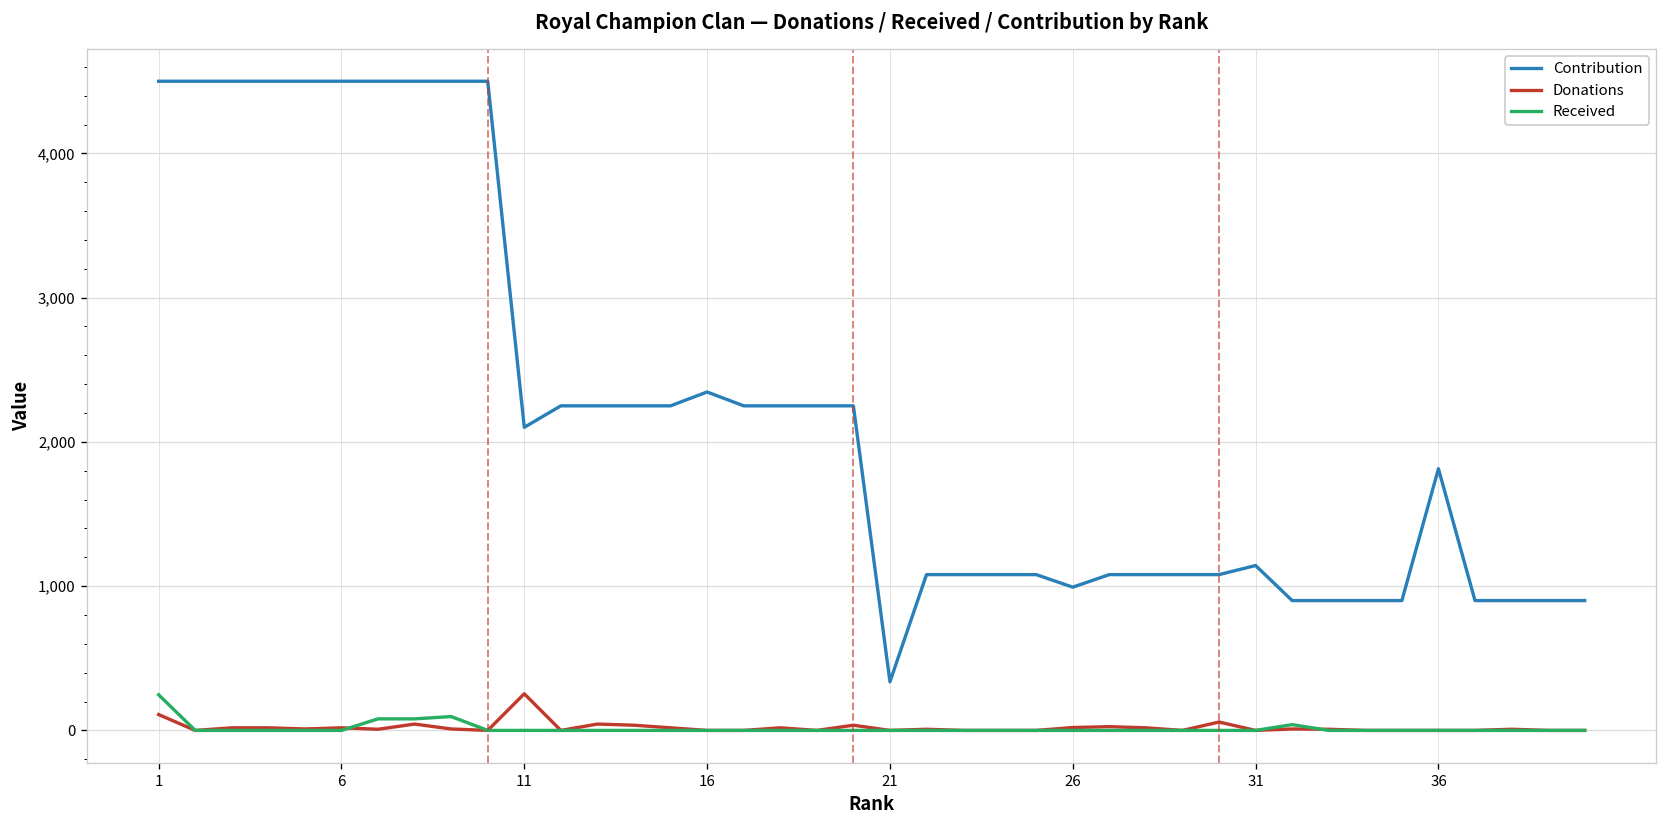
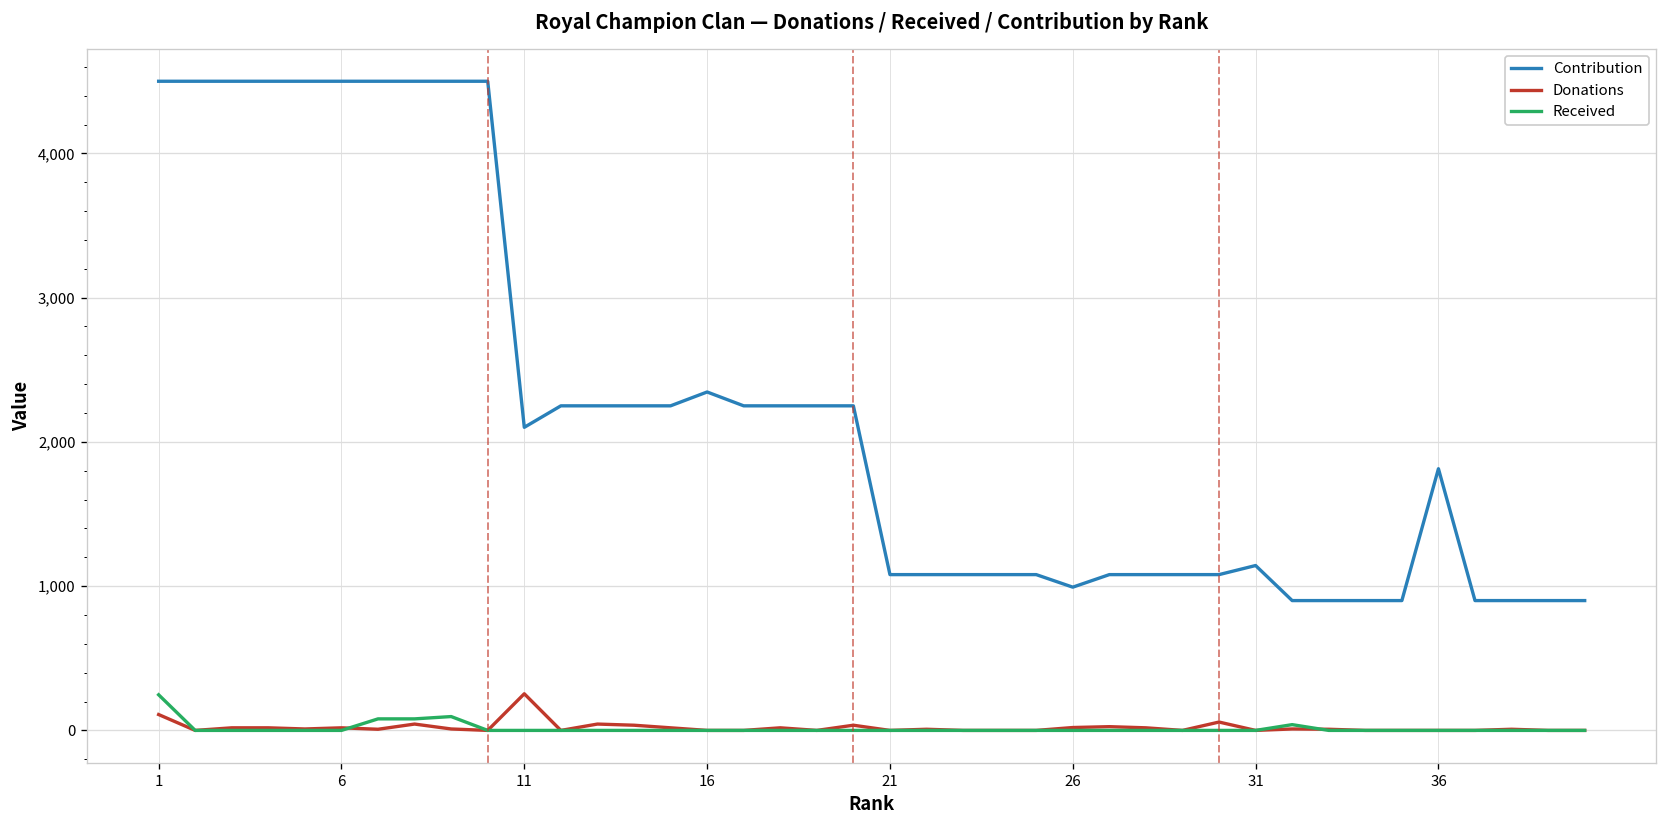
Contribution, 21: 340 -> 1,080
